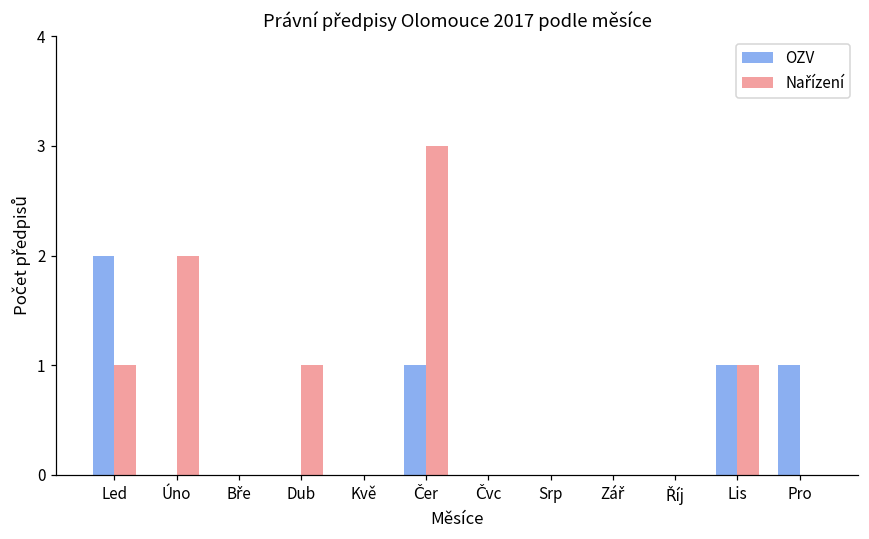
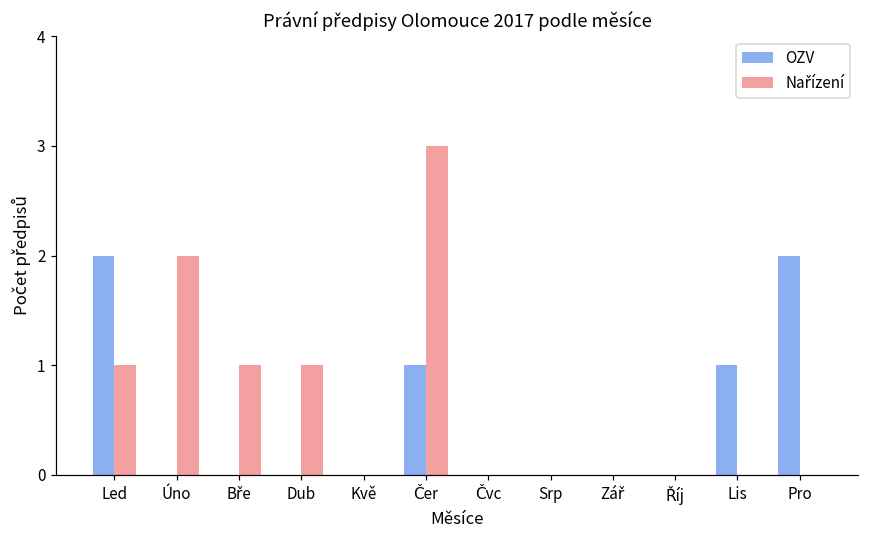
Nařízení, Bře: 0 -> 1
Nařízení, Lis: 1 -> 0
OZV, Pro: 1 -> 2
